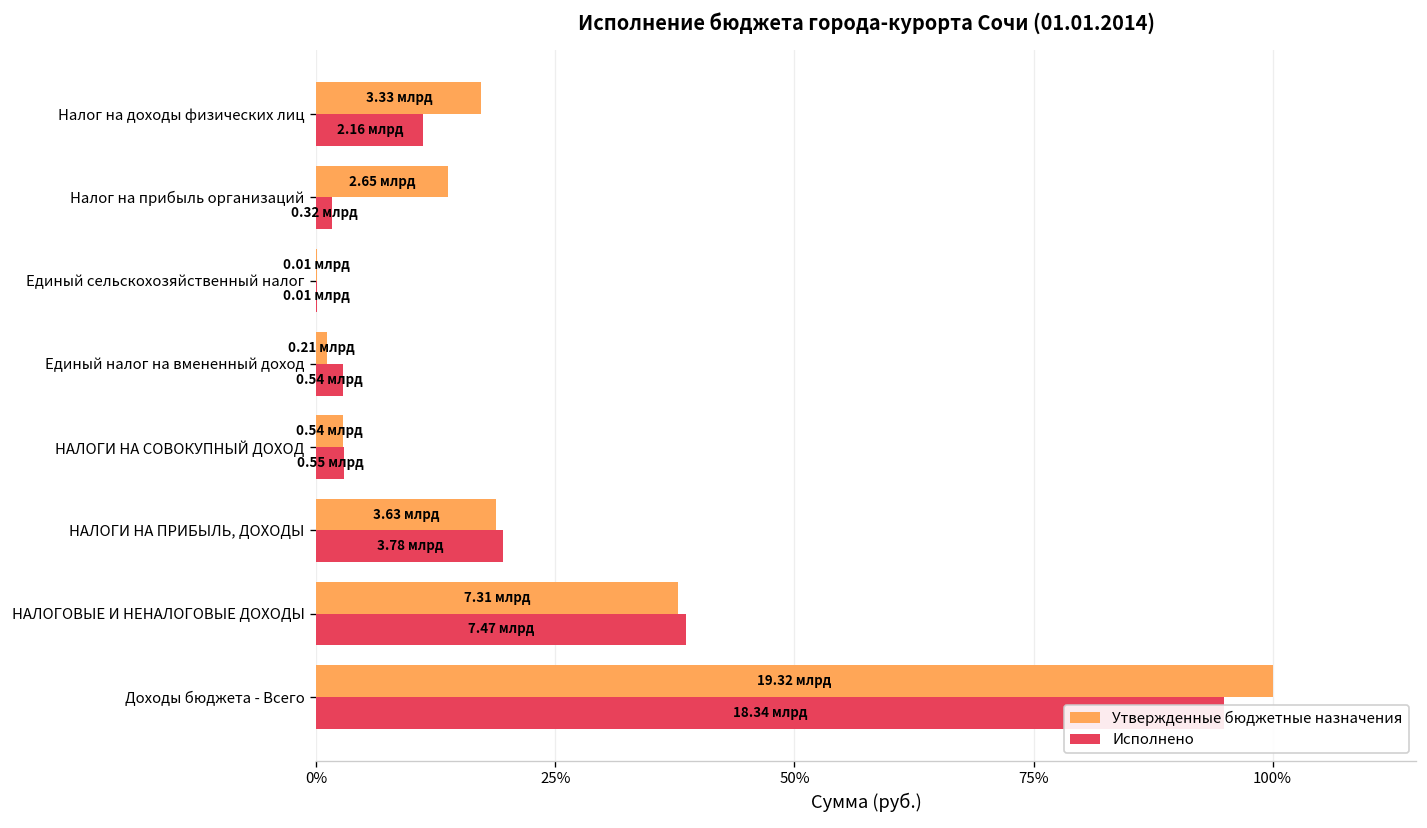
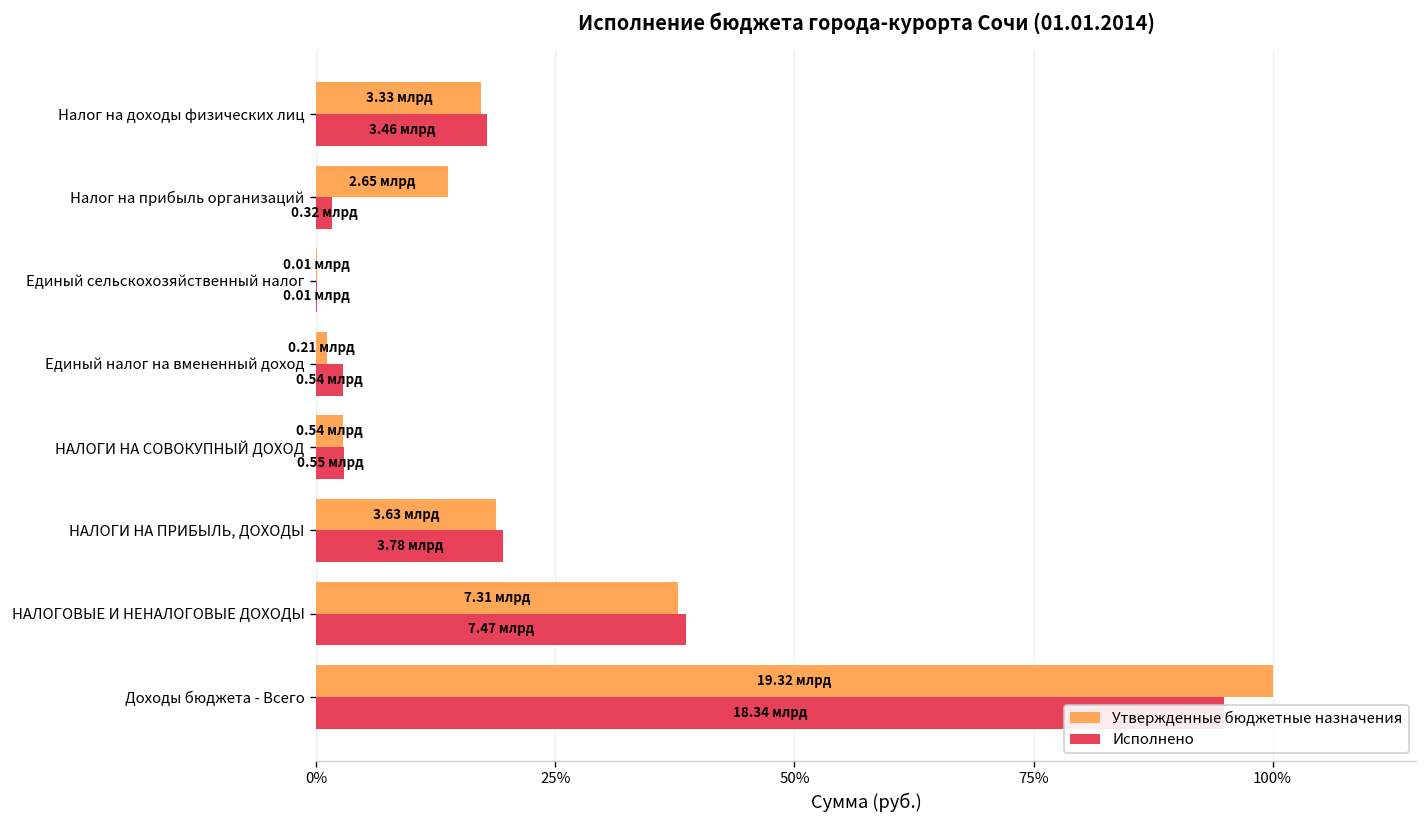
Исполнено, Налог на доходы физических лиц: 2.16 -> 3.46
